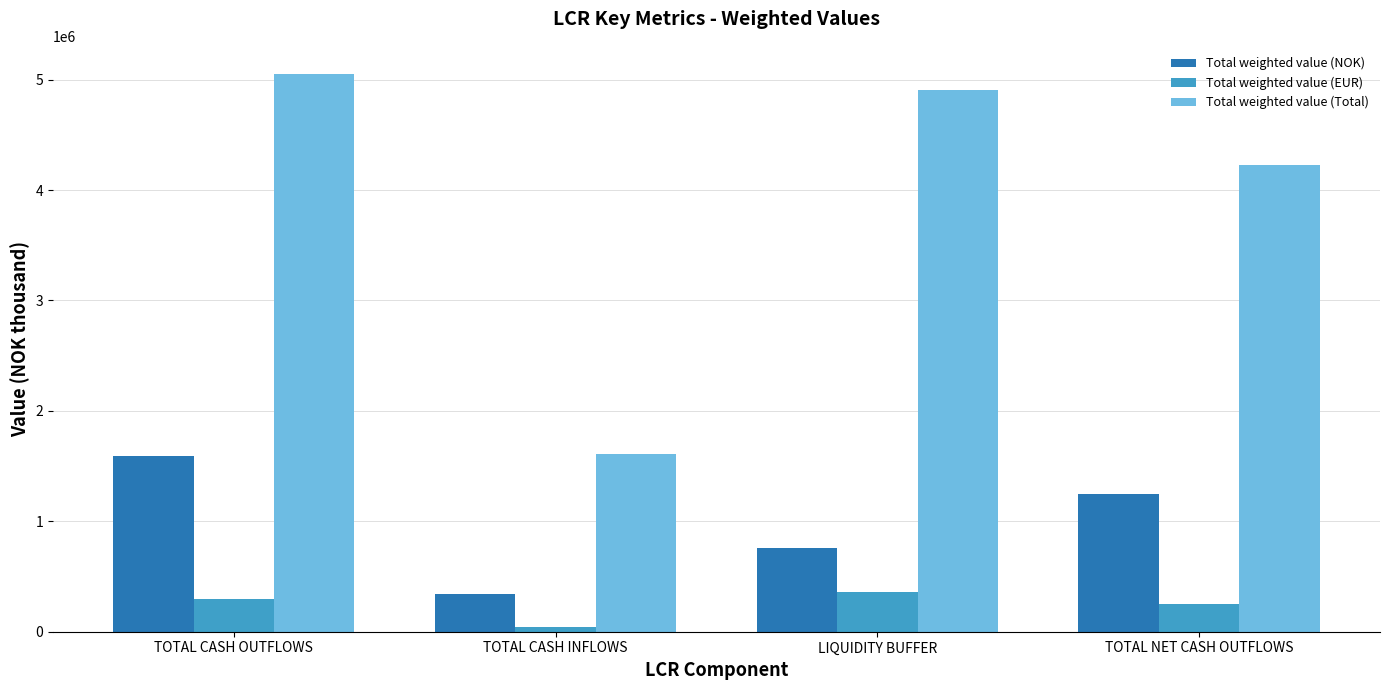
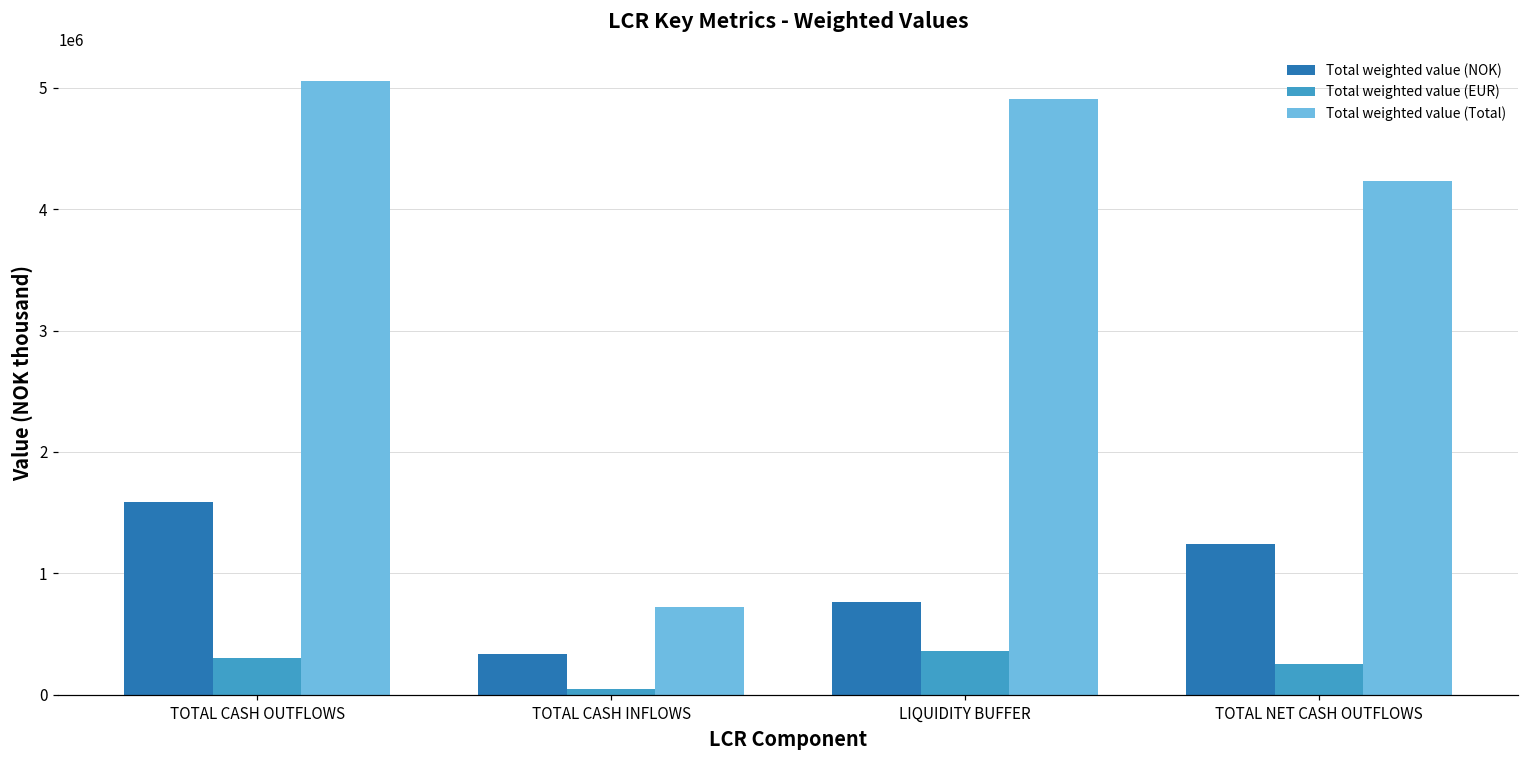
Total weighted value (Total), TOTAL CASH INFLOWS: 1610000 -> 720000
